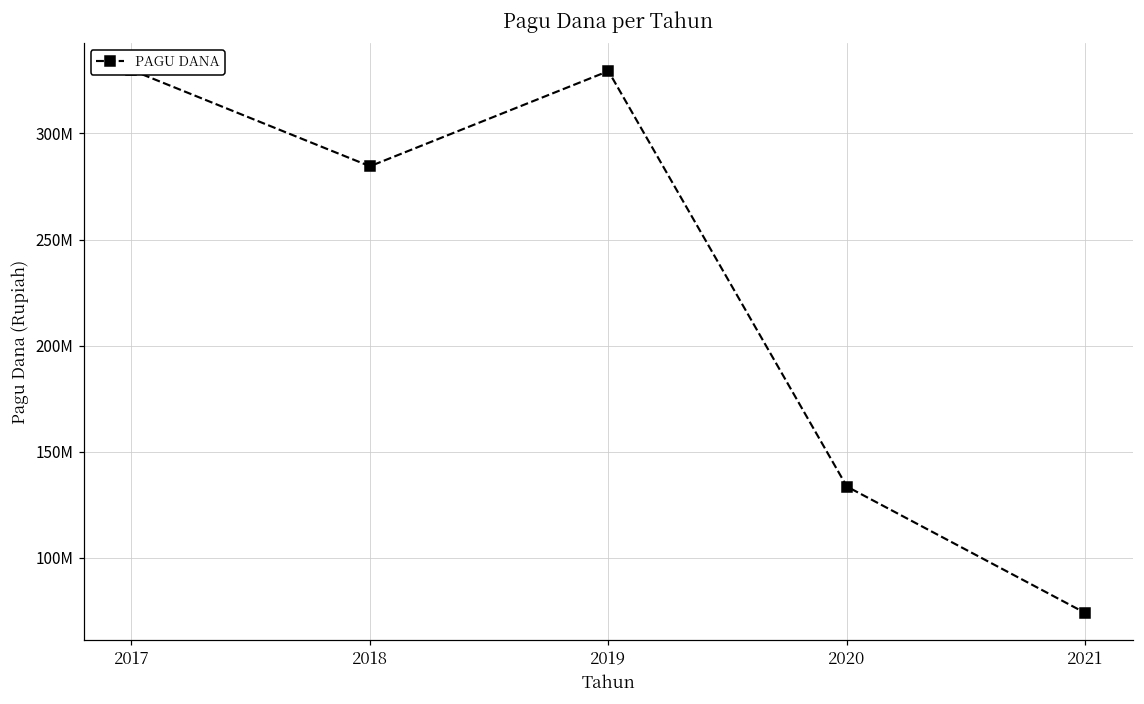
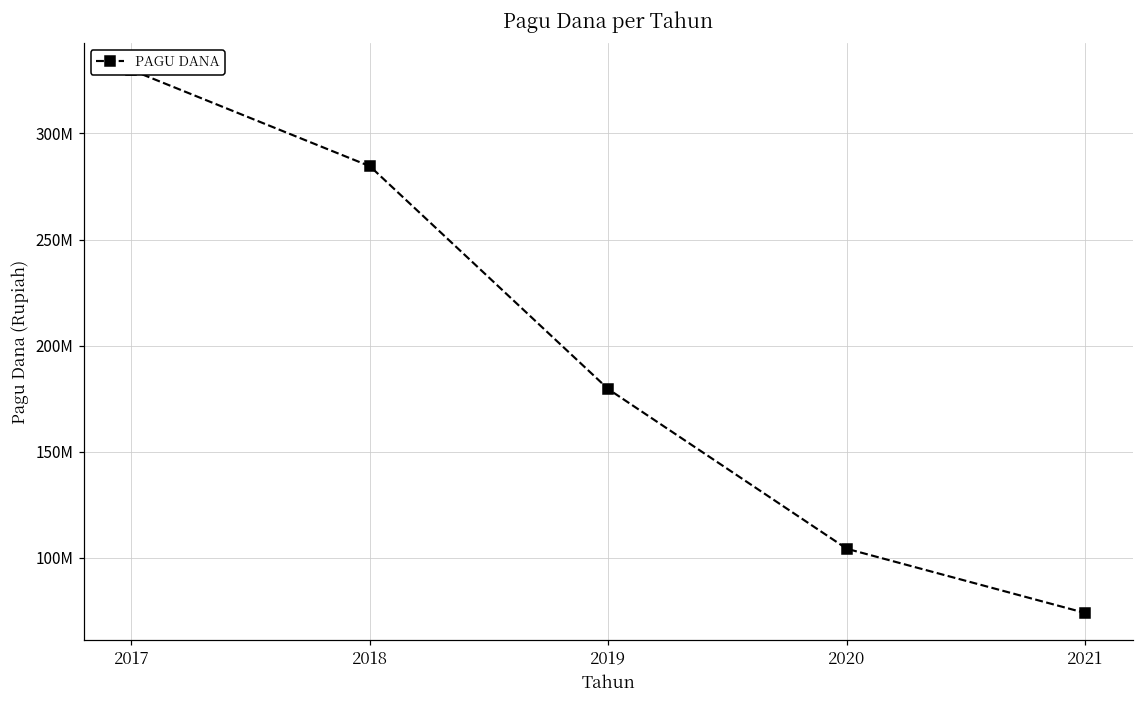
2019: 329000000 -> 179000000
2020: 134000000 -> 104000000
